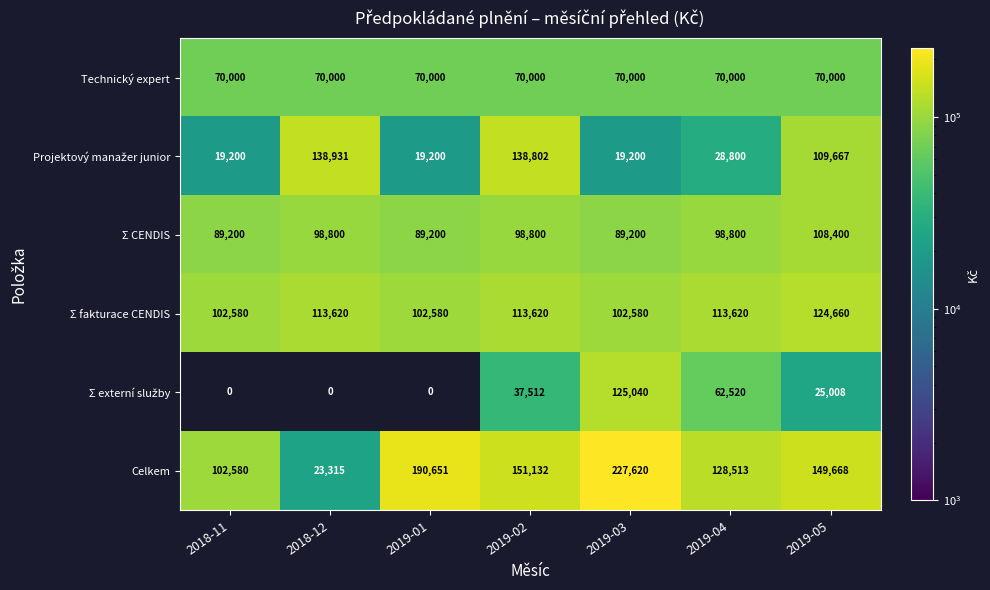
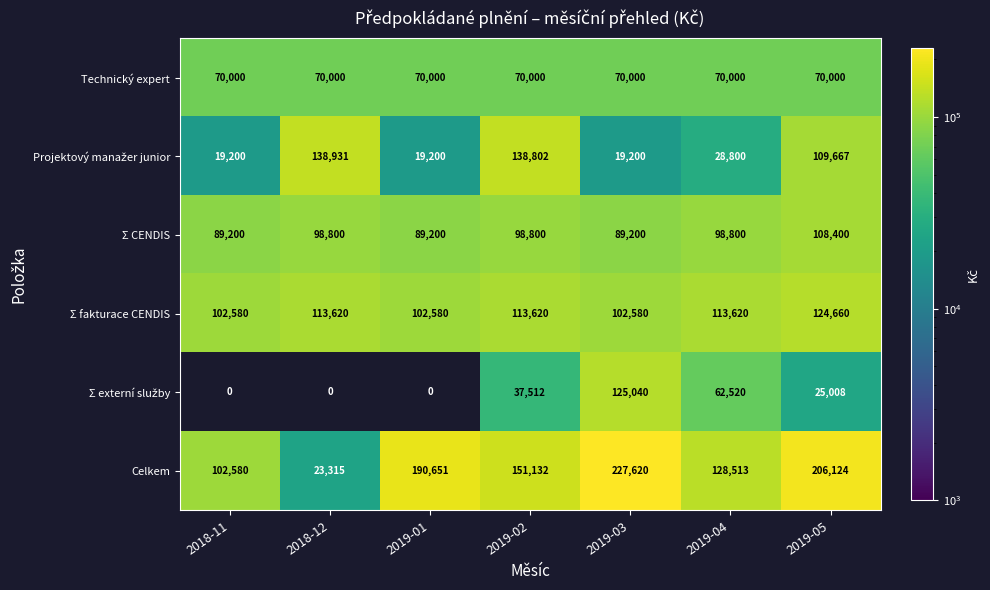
Celkem, 2019-05: 149,668 -> 206,124
